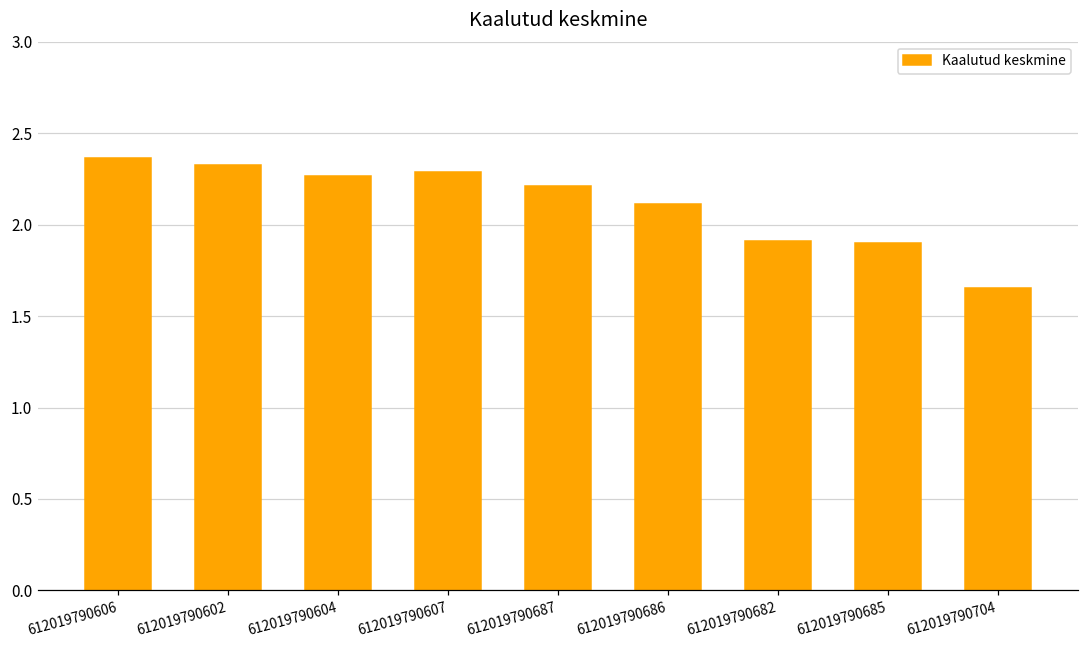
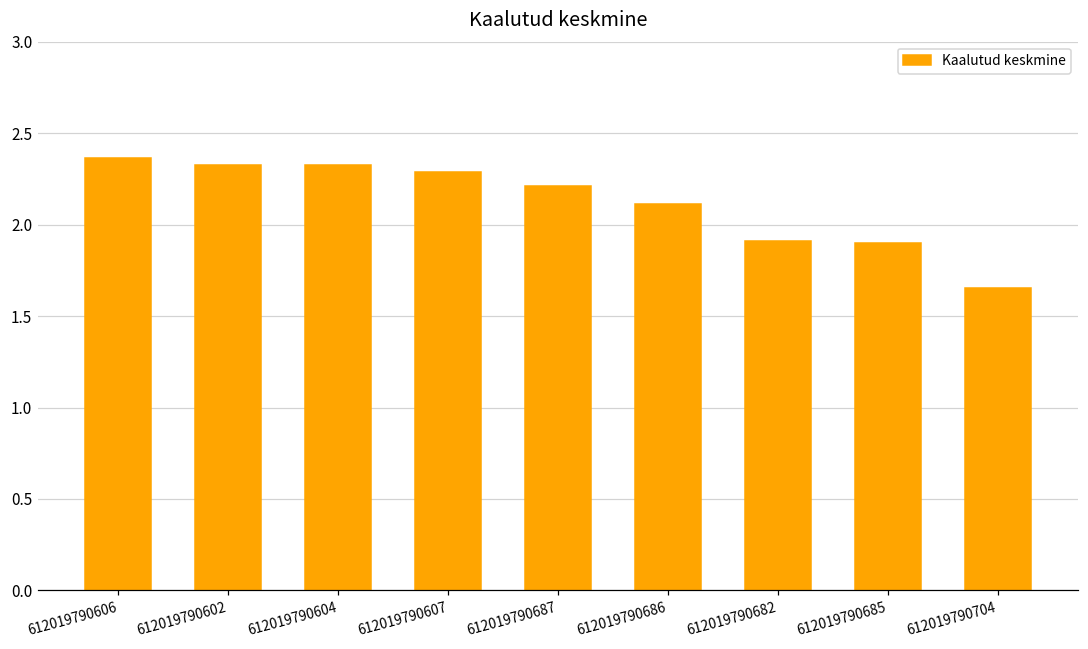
612019790604: 2.27 -> 2.33
